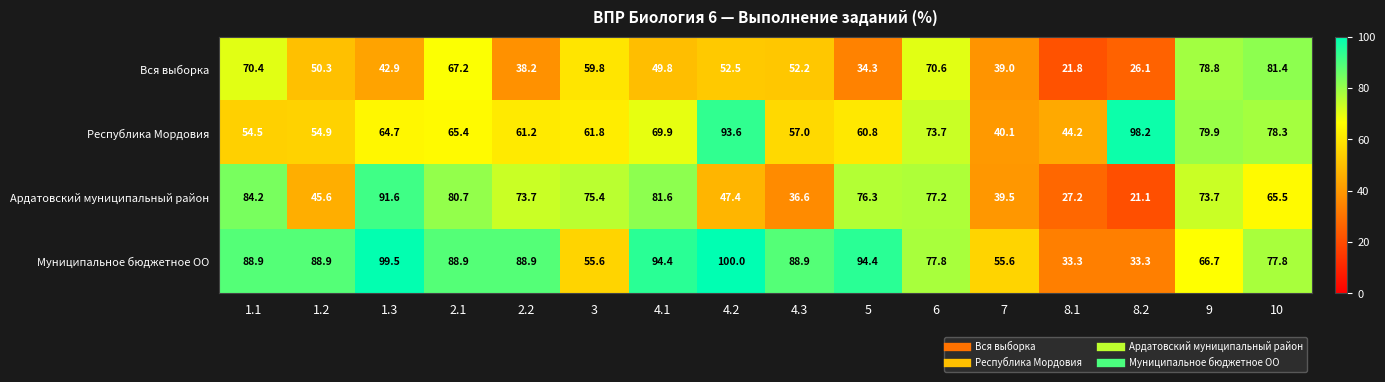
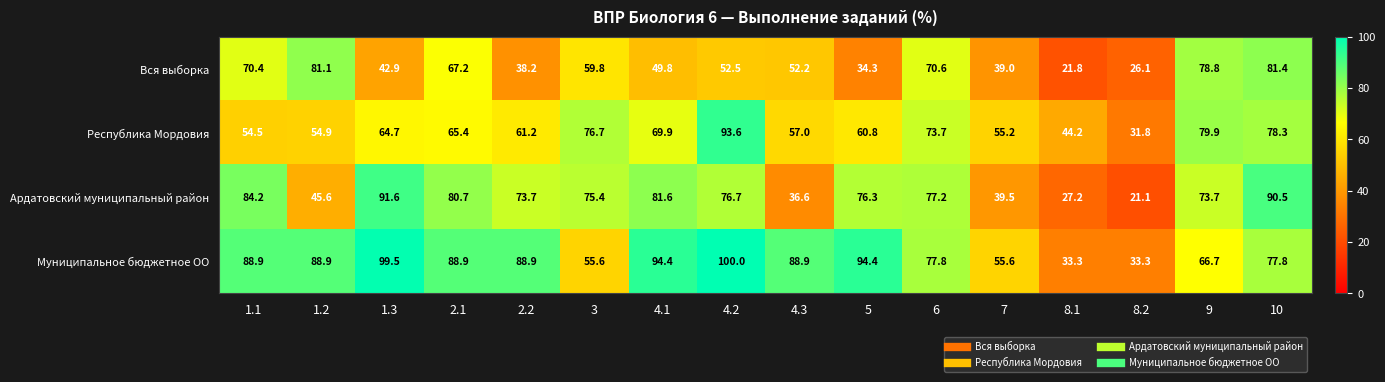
Вся выборка, 1.2: 50.3 -> 81.1
Республика Мордовия, 3: 61.8 -> 76.7
Республика Мордовия, 7: 40.1 -> 55.2
Республика Мордовия, 8.2: 98.2 -> 31.8
Ардатовский муниципальный район, 4.2: 47.4 -> 76.7
Ардатовский муниципальный район, 10: 65.5 -> 90.5
